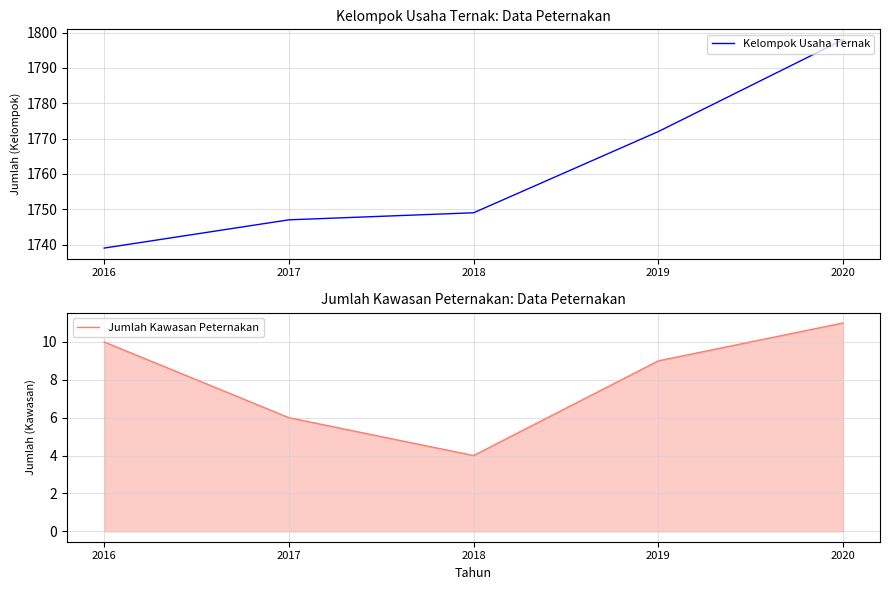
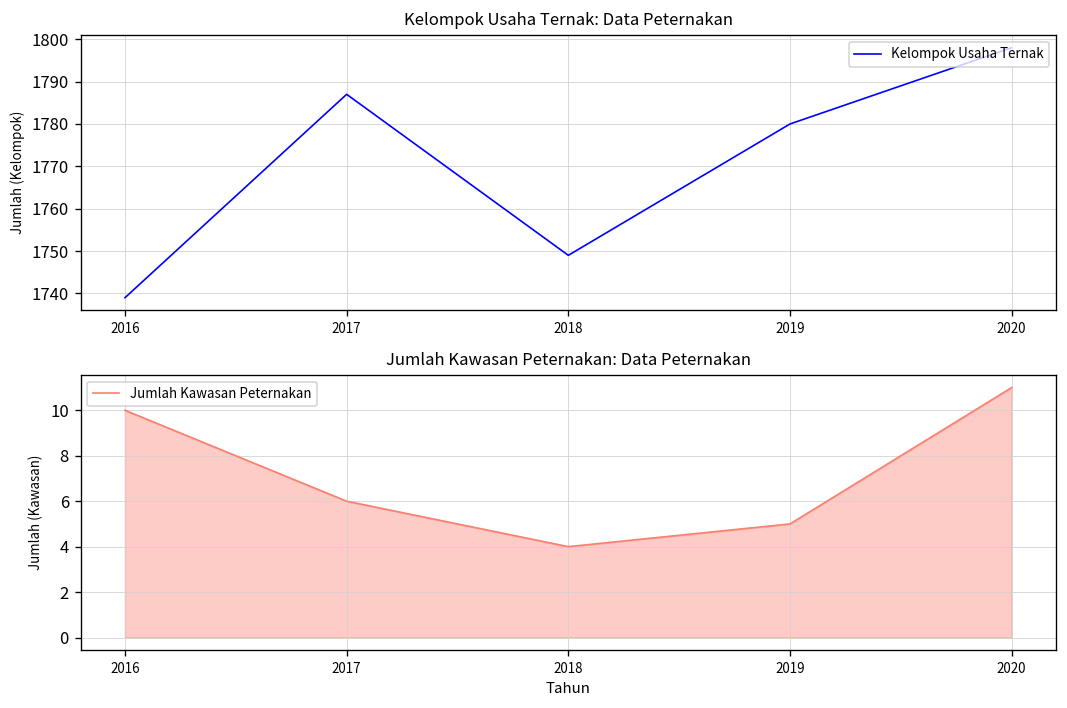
Kelompok Usaha Ternak: Data Peternakan, 2017: 1747 -> 1787
Kelompok Usaha Ternak: Data Peternakan, 2019: 1772 -> 1780
Jumlah Kawasan Peternakan: Data Peternakan, 2019: 9 -> 5
